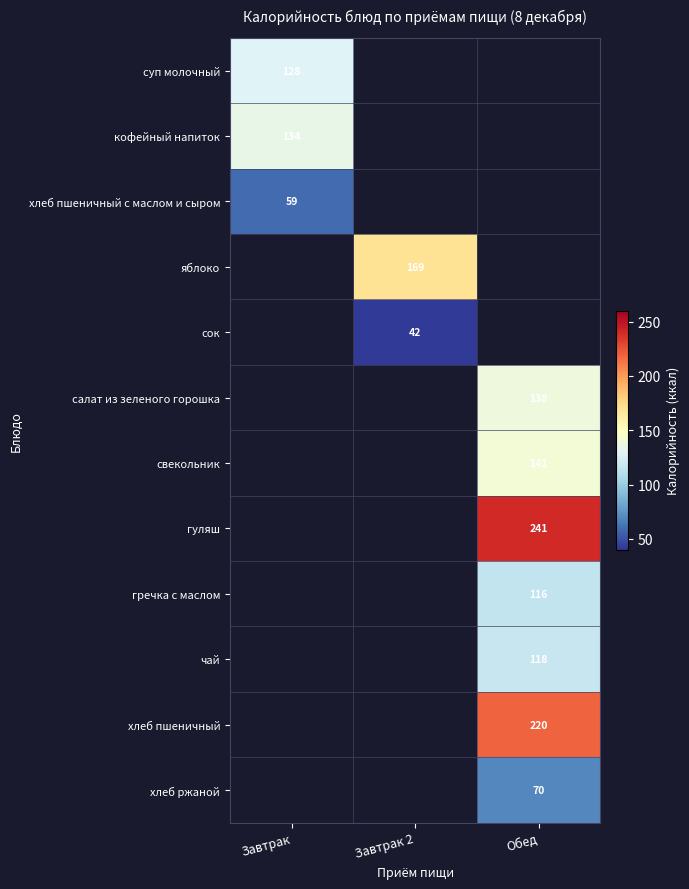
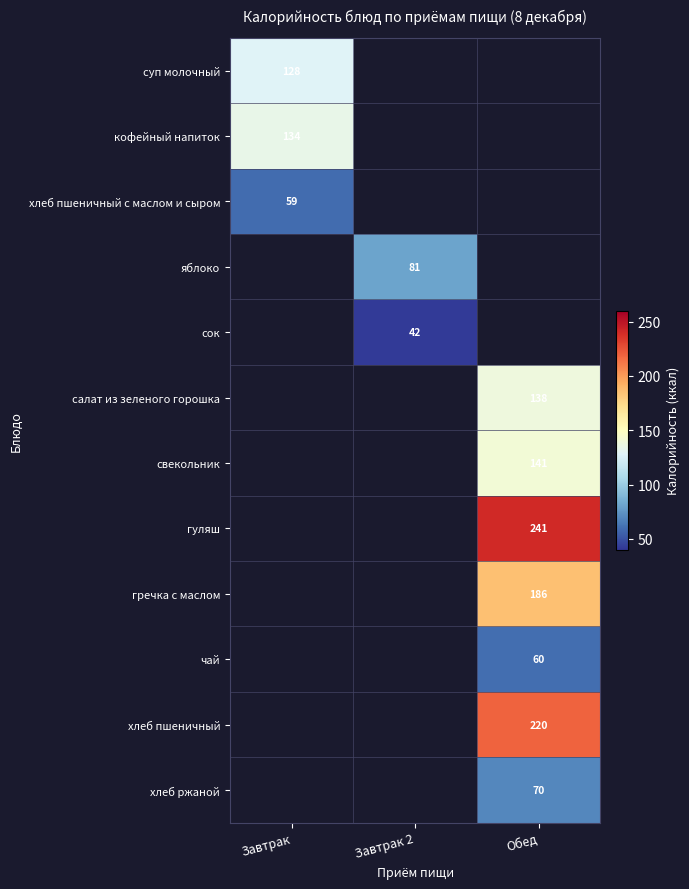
яблоко, Завтрак 2: 169 -> 81
гречка с маслом, Обед: 116 -> 186
чай, Обед: 118 -> 60
